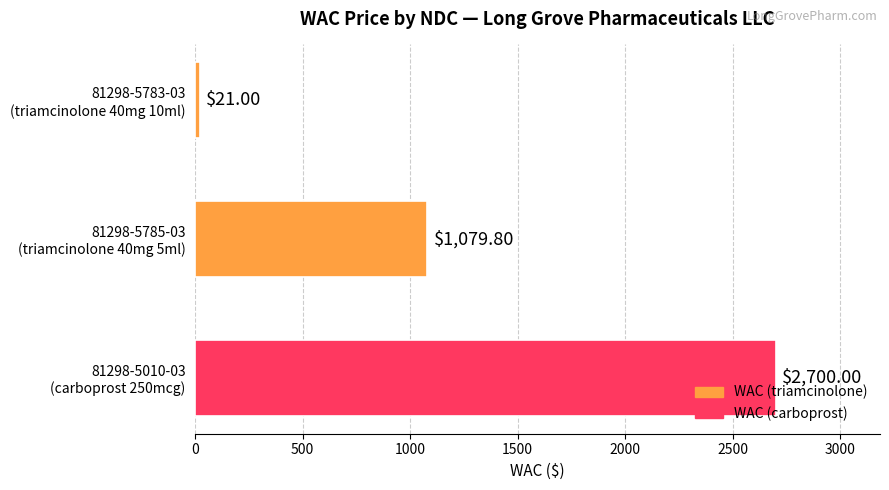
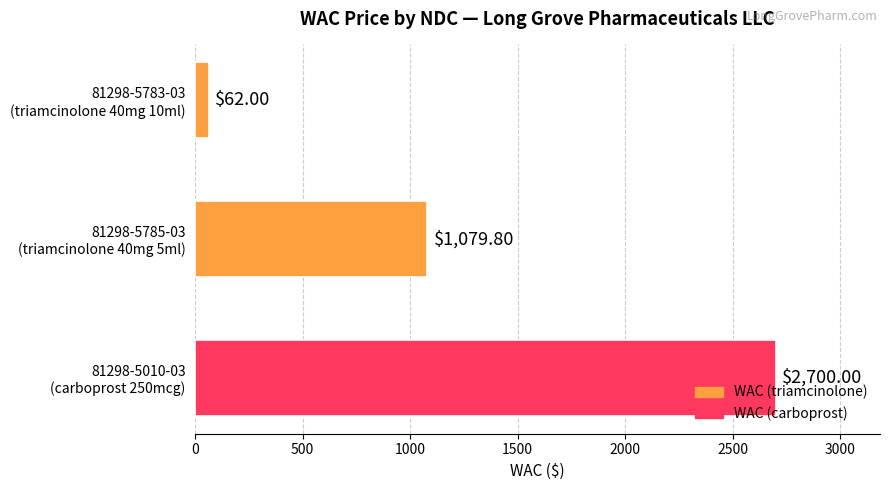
81298-5783-03 (triamcinolone 40mg 10ml): $21.00 -> $62.00
